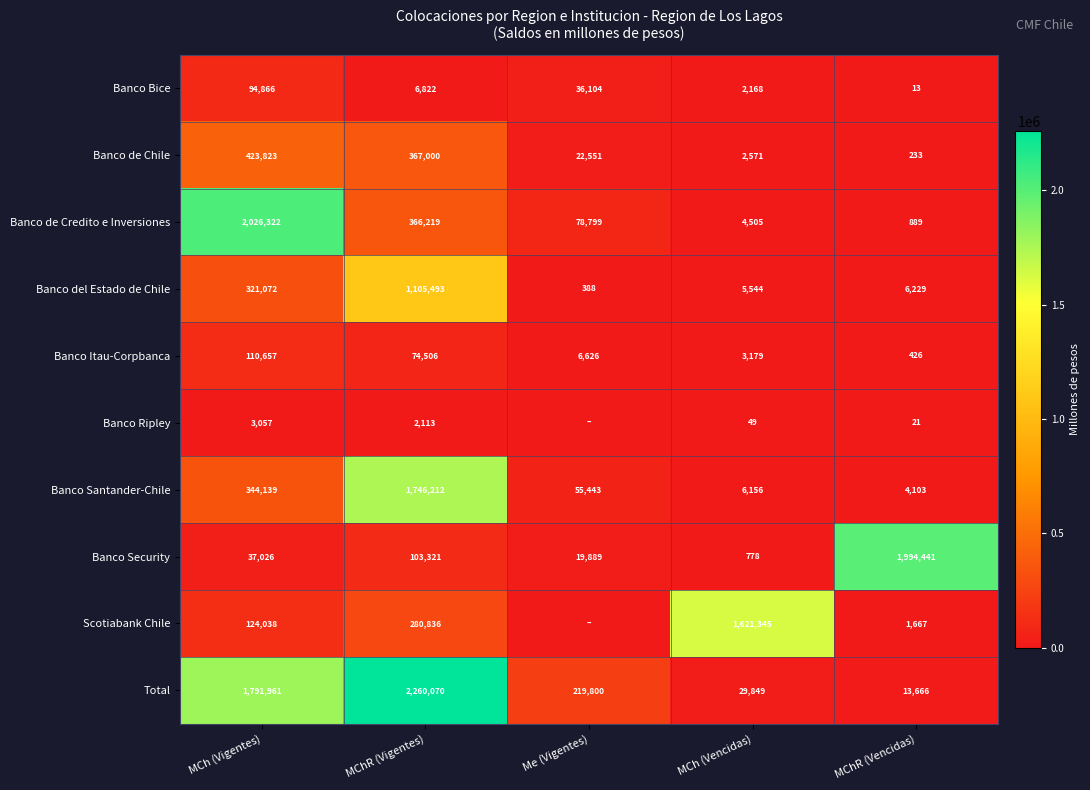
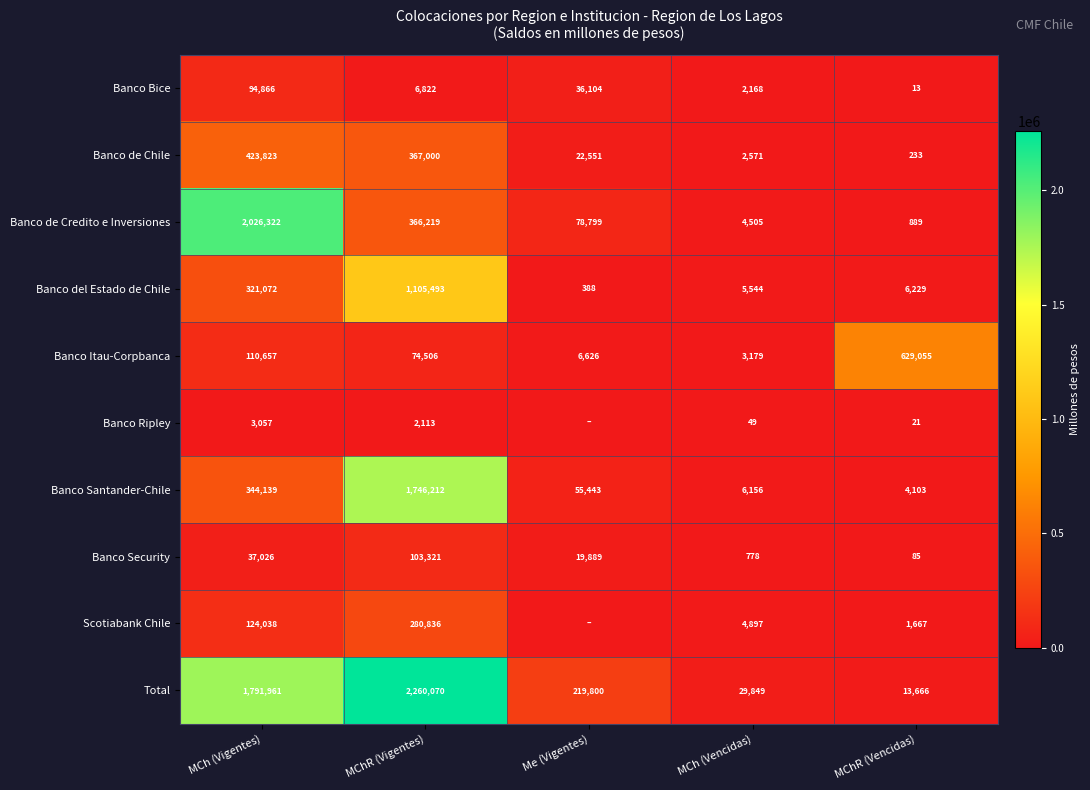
Banco Itau-Corpbanca, MChR (Vencidas): 426 -> 629,055
Banco Security, MChR (Vencidas): 1,994,441 -> 85
Scotiabank Chile, MCh (Vencidas): 1,621,345 -> 4,897
